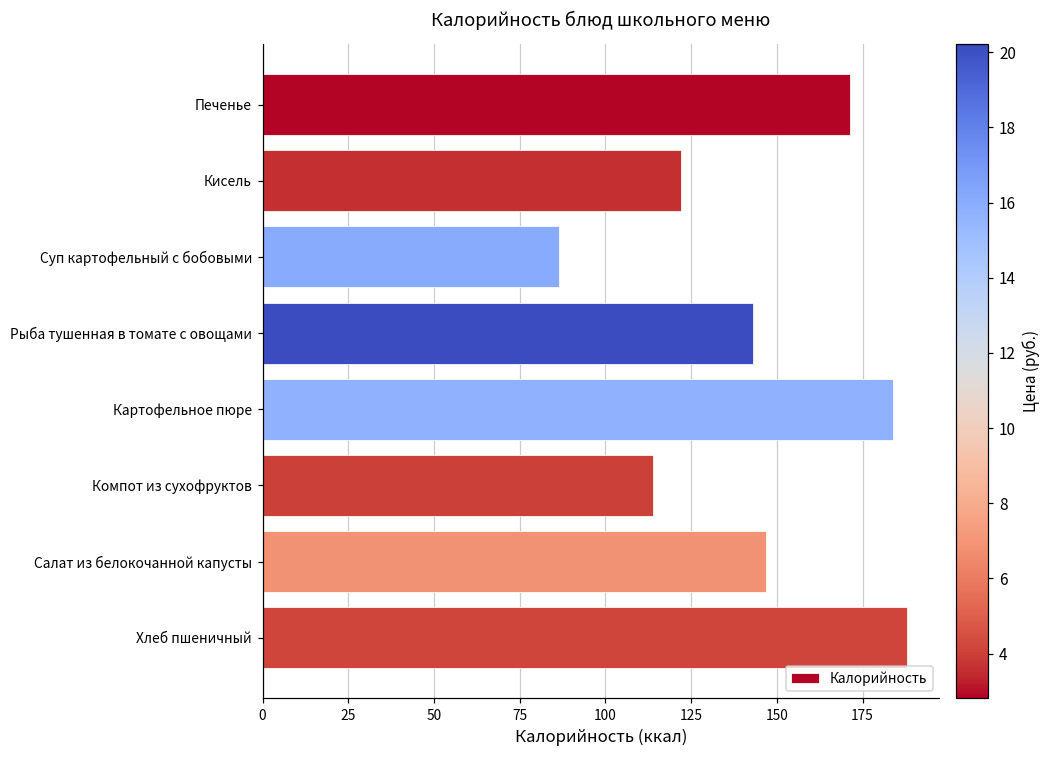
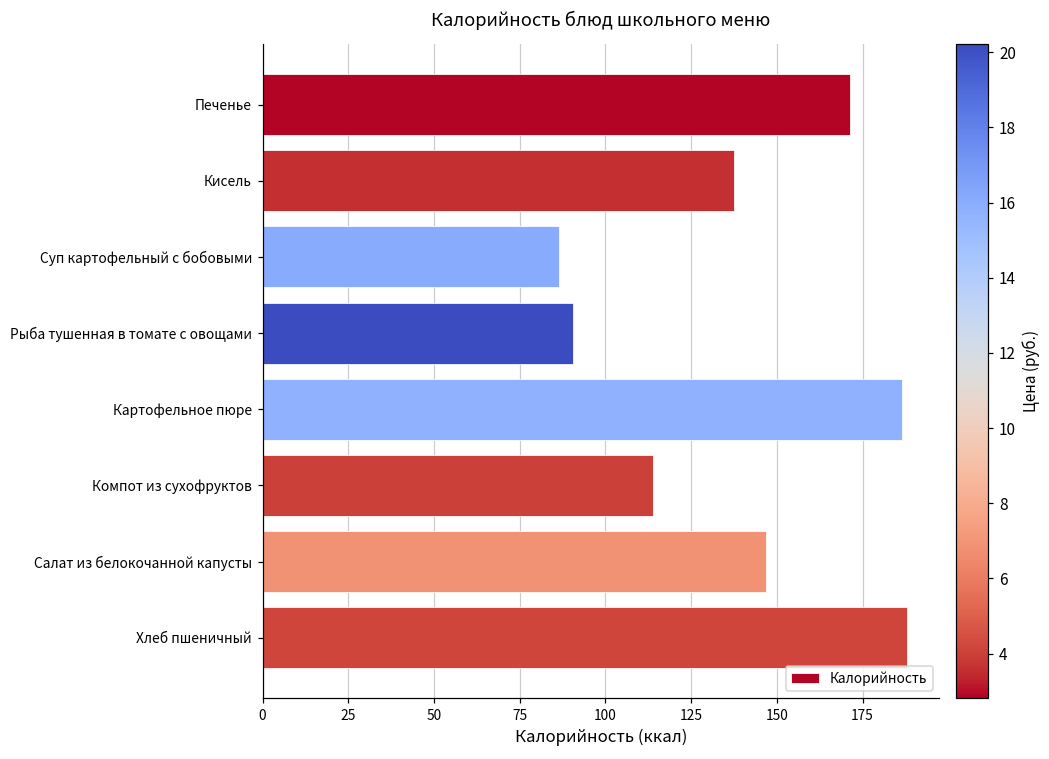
Кисель: 122 -> 138
Рыба тушенная в томате с овощами: 143 -> 91
Картофельное пюре: 184 -> 187
